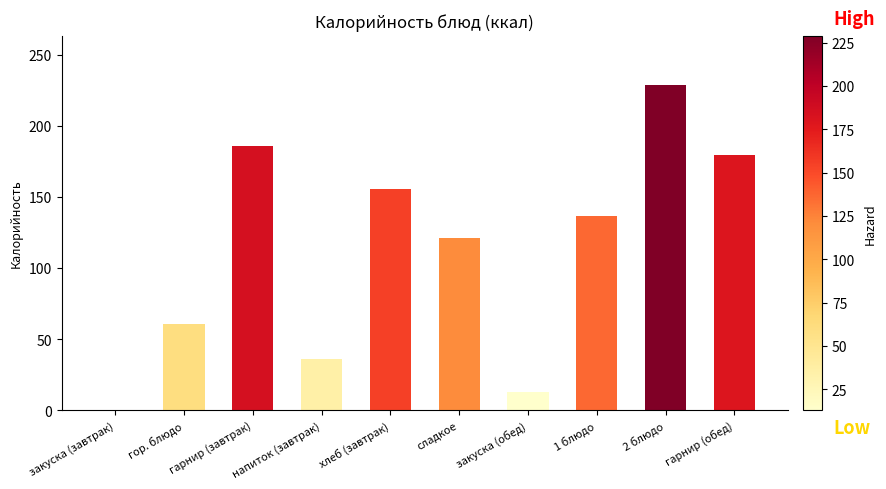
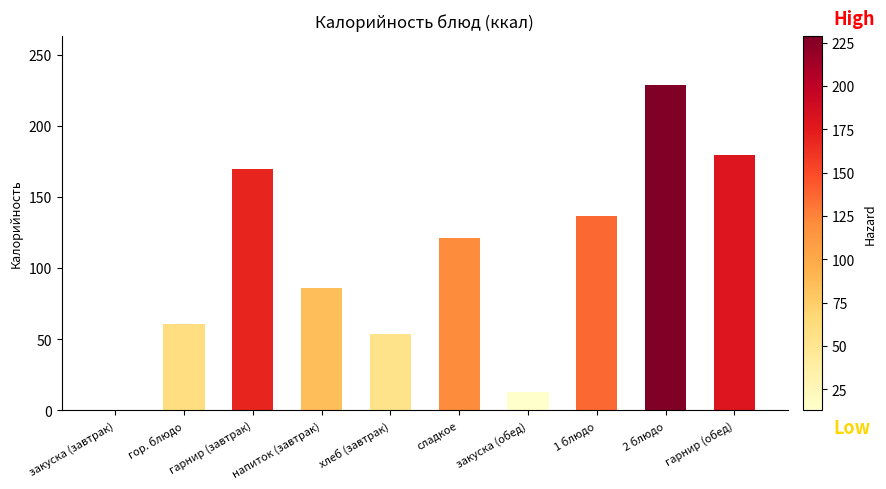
гарнир (завтрак): 186 -> 170
напиток (завтрак): 36 -> 86
хлеб (завтрак): 155 -> 53
